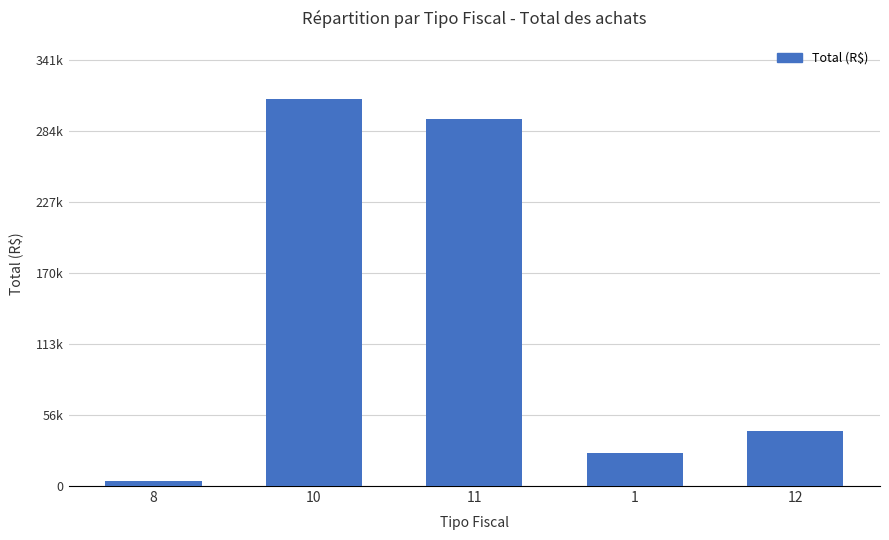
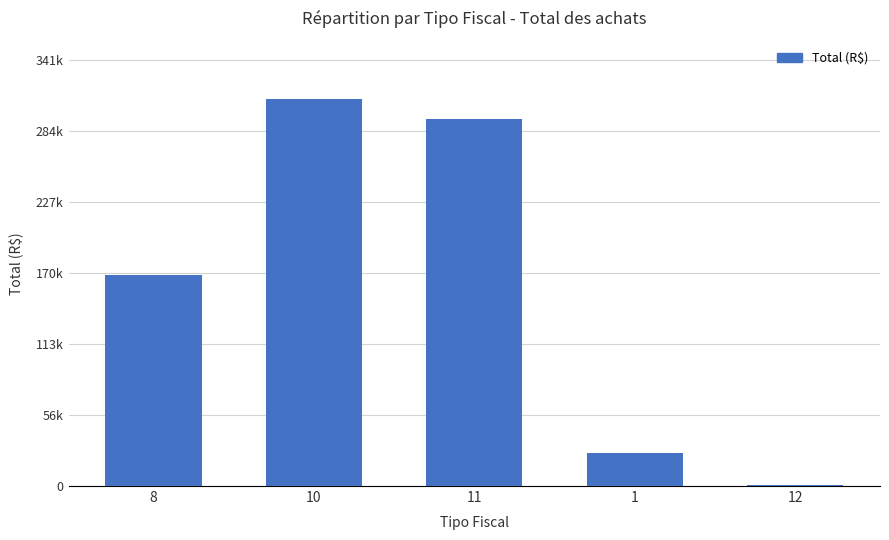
8: 4000 -> 169000
12: 44000 -> 1000
